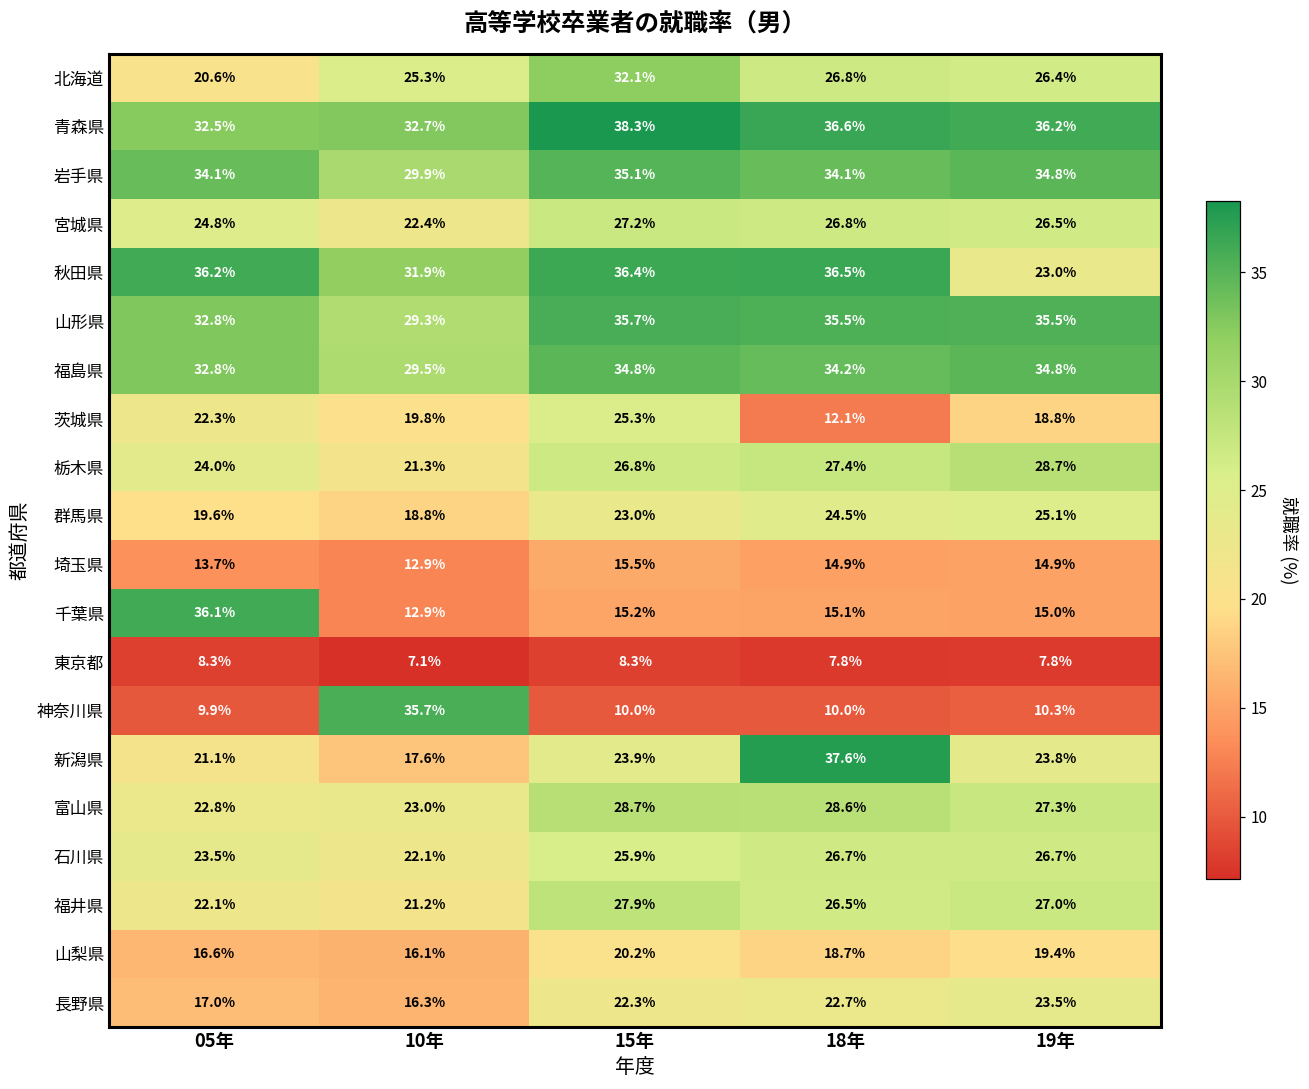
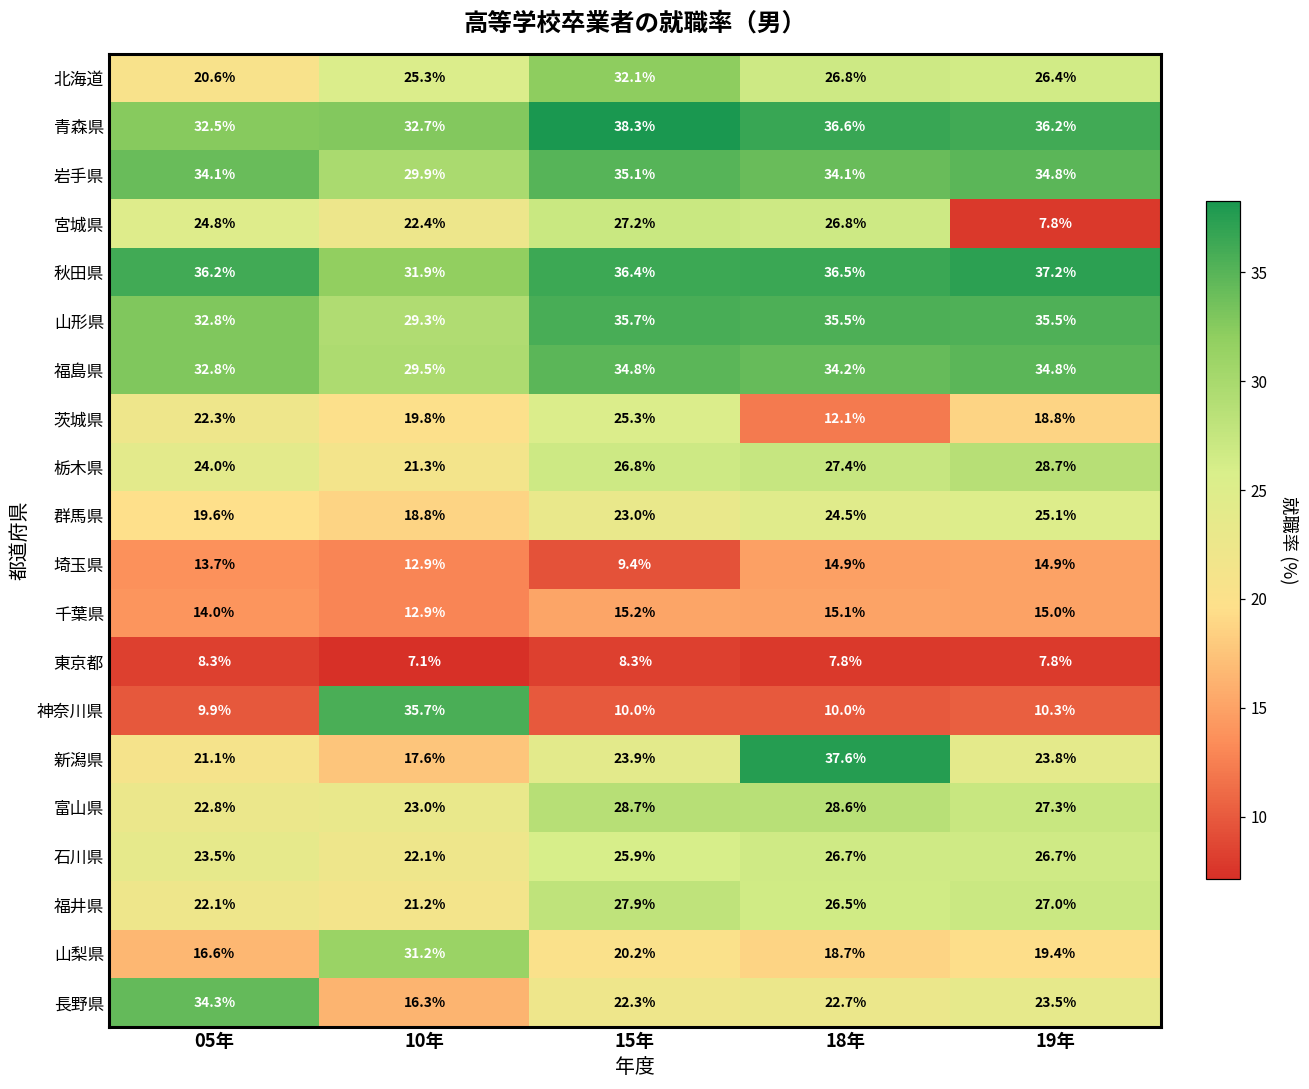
宮城県, 19年: 26.5% -> 7.8%
秋田県, 19年: 23.0% -> 37.2%
埼玉県, 15年: 15.5% -> 9.4%
千葉県, 05年: 36.1% -> 14.0%
山梨県, 10年: 16.1% -> 31.2%
長野県, 05年: 17.0% -> 34.3%
